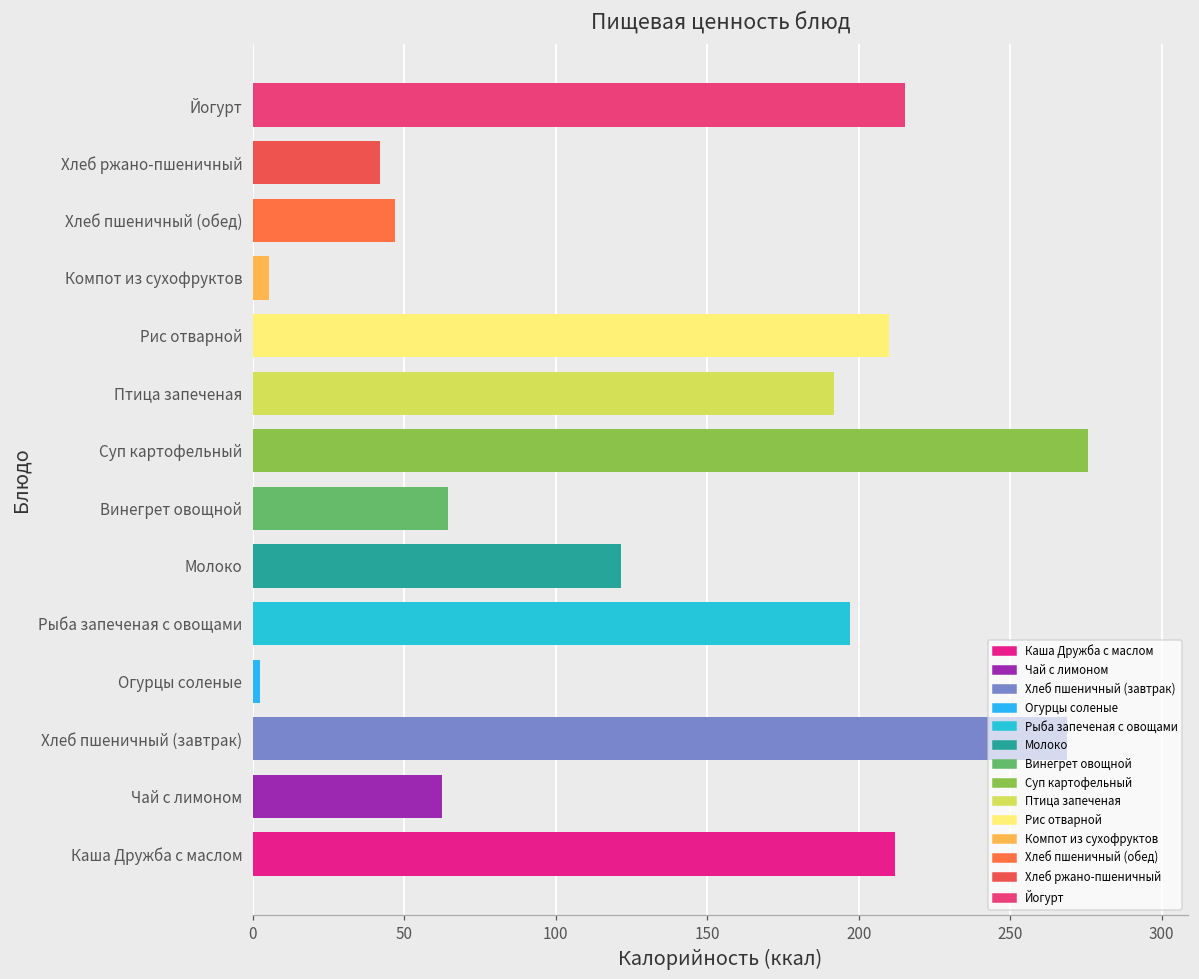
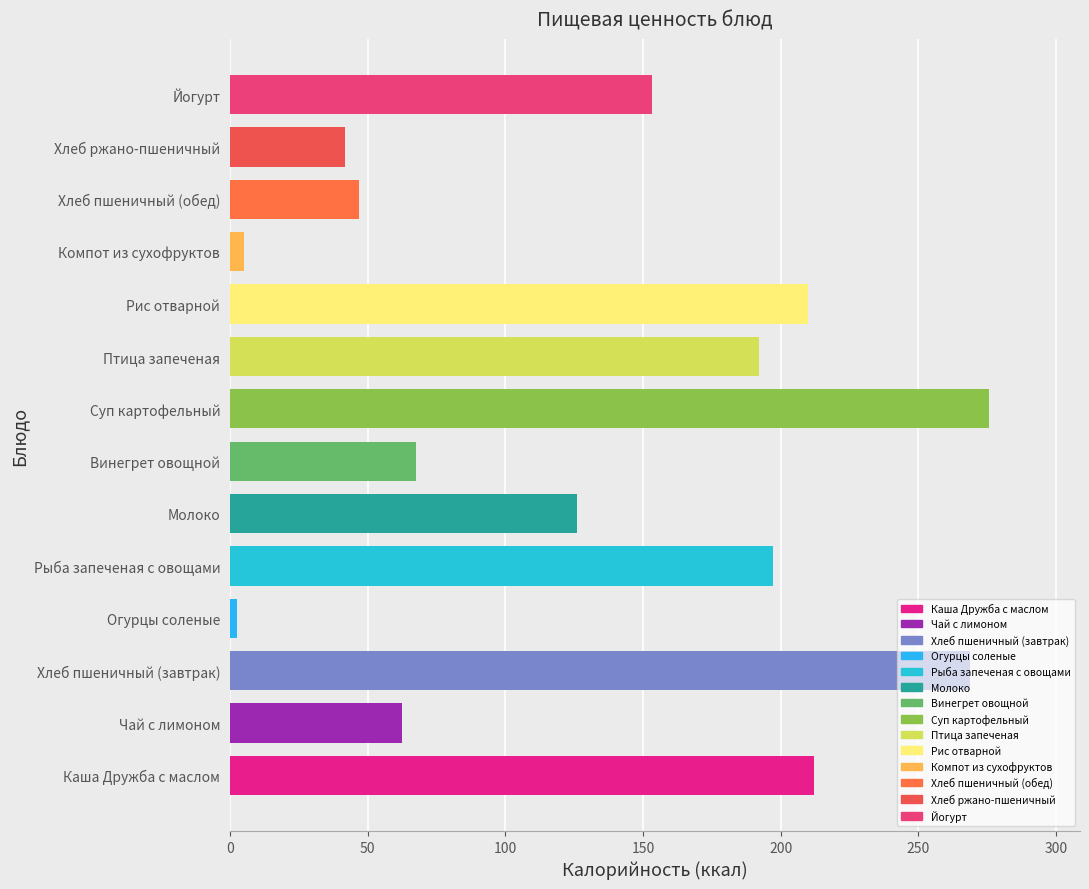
Йогурт: 215 -> 153
Винегрет овощной: 64 -> 67
Молоко: 121 -> 126
